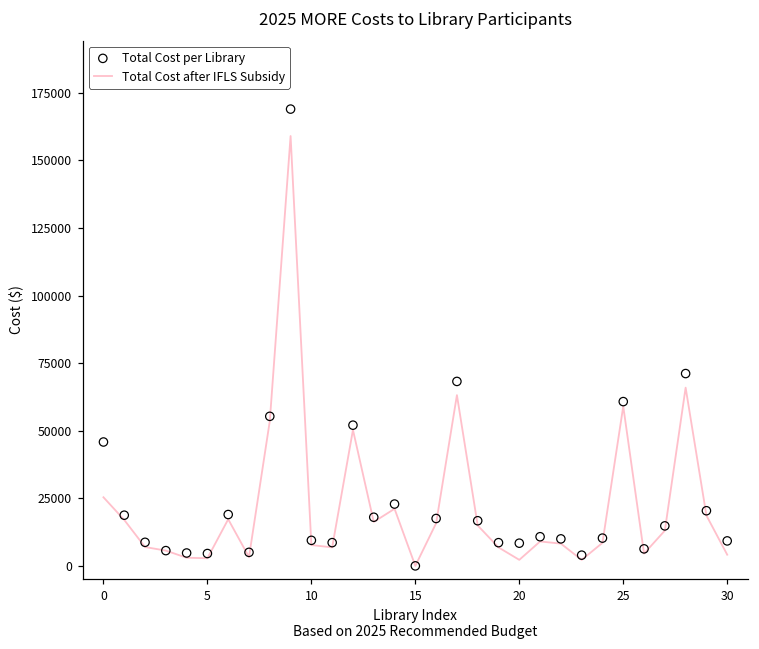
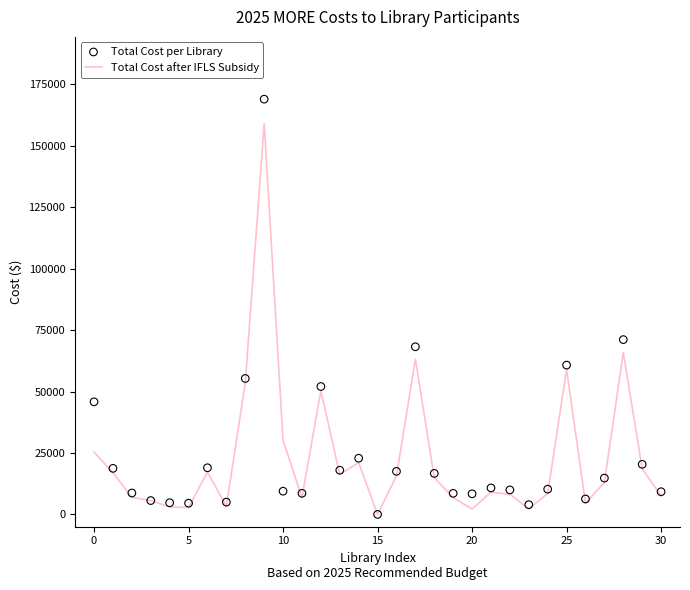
Total Cost after IFLS Subsidy, 10: 8000 -> 30000
Total Cost after IFLS Subsidy, 30: 4000 -> 7000
